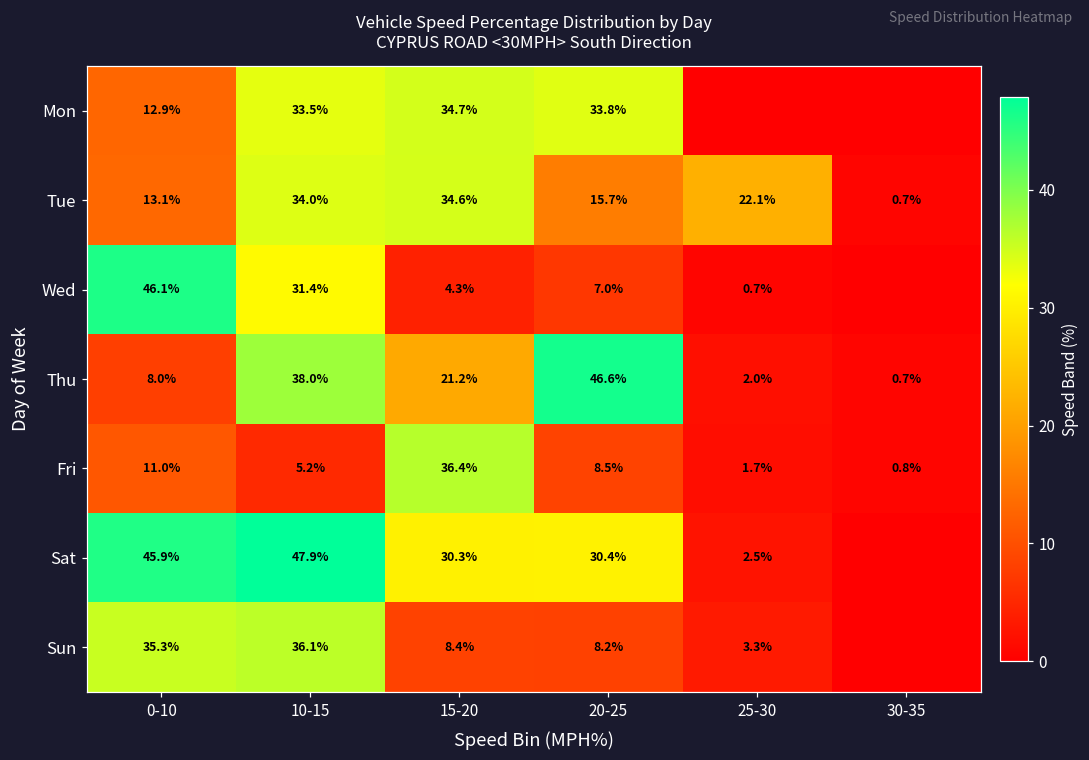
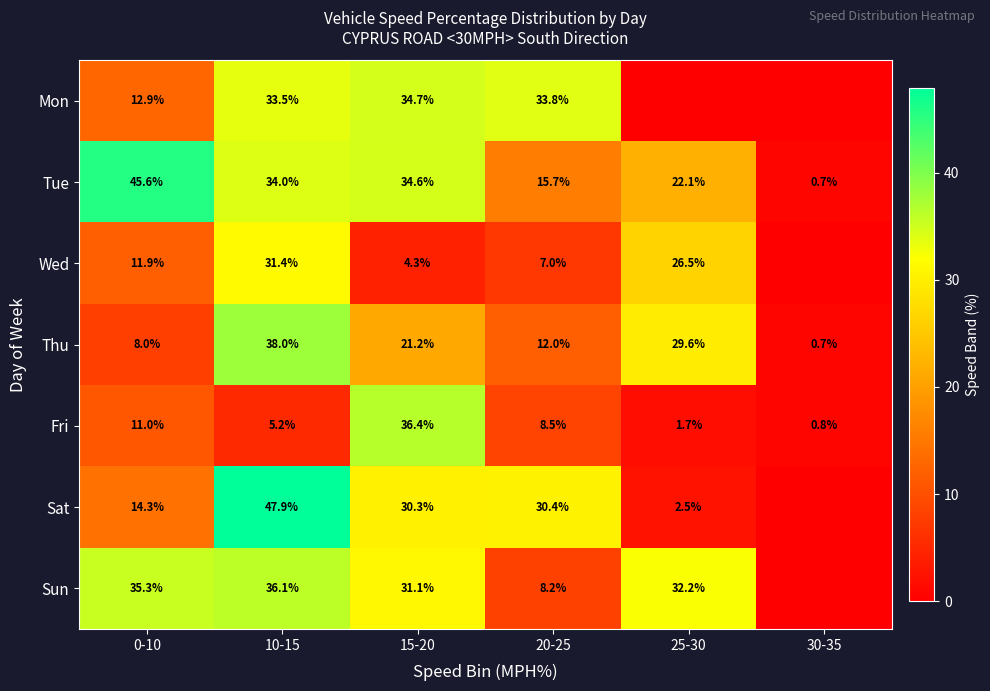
Tue, 0-10: 13.1% -> 45.6%
Wed, 0-10: 46.1% -> 11.9%
Wed, 25-30: 0.7% -> 26.5%
Thu, 20-25: 46.6% -> 12.0%
Thu, 25-30: 2.0% -> 29.6%
Sat, 0-10: 45.9% -> 14.3%
Sun, 15-20: 8.4% -> 31.1%
Sun, 25-30: 3.3% -> 32.2%
